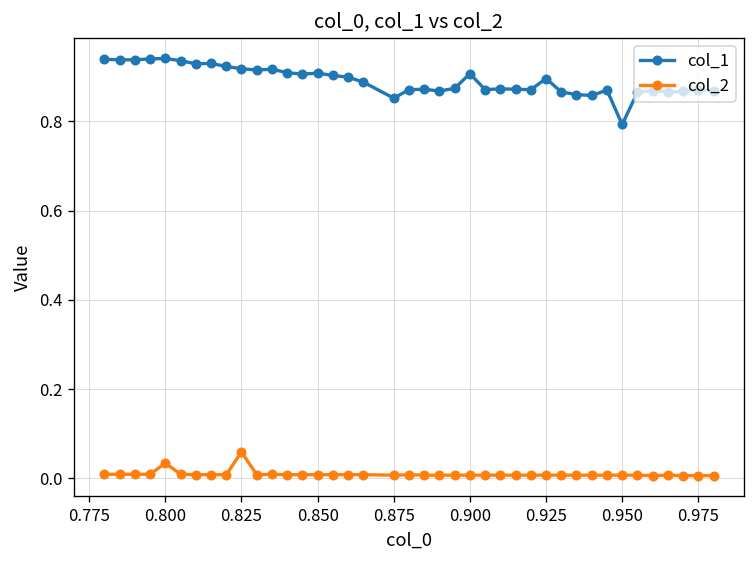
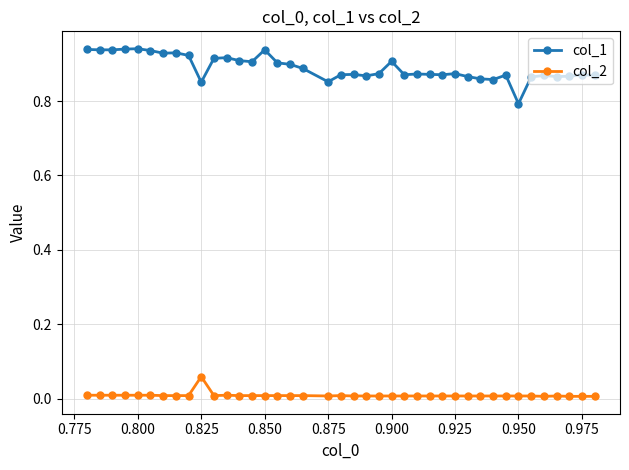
col_2, 0.800: 0.03 -> 0.01
col_1, 0.825: 0.92 -> 0.85
col_1, 0.850: 0.91 -> 0.94
col_1, 0.925: 0.90 -> 0.87
